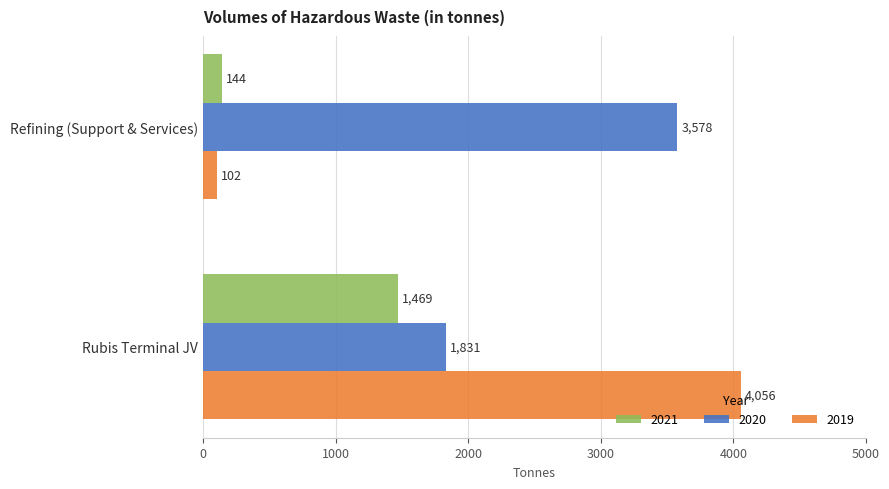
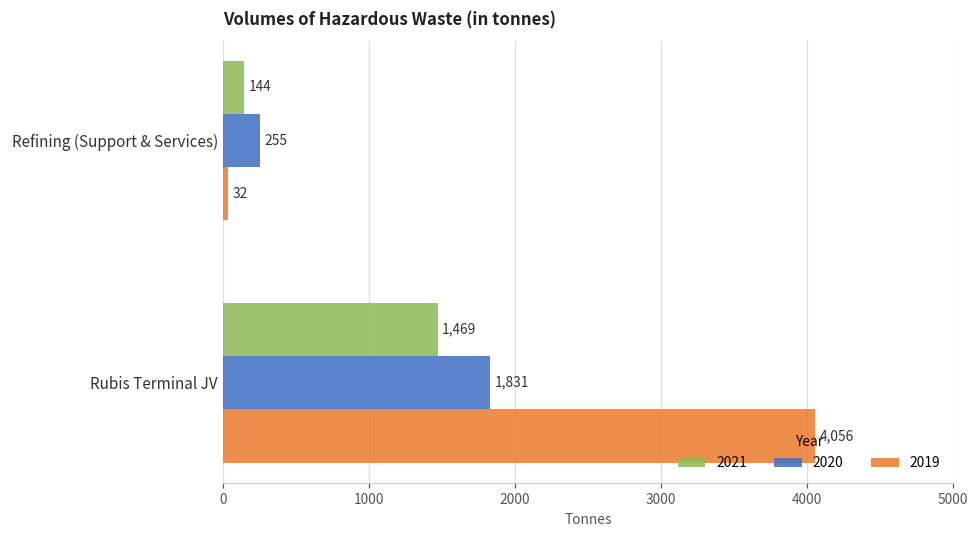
2020, Refining (Support & Services): 3,578 -> 255
2019, Refining (Support & Services): 102 -> 32
